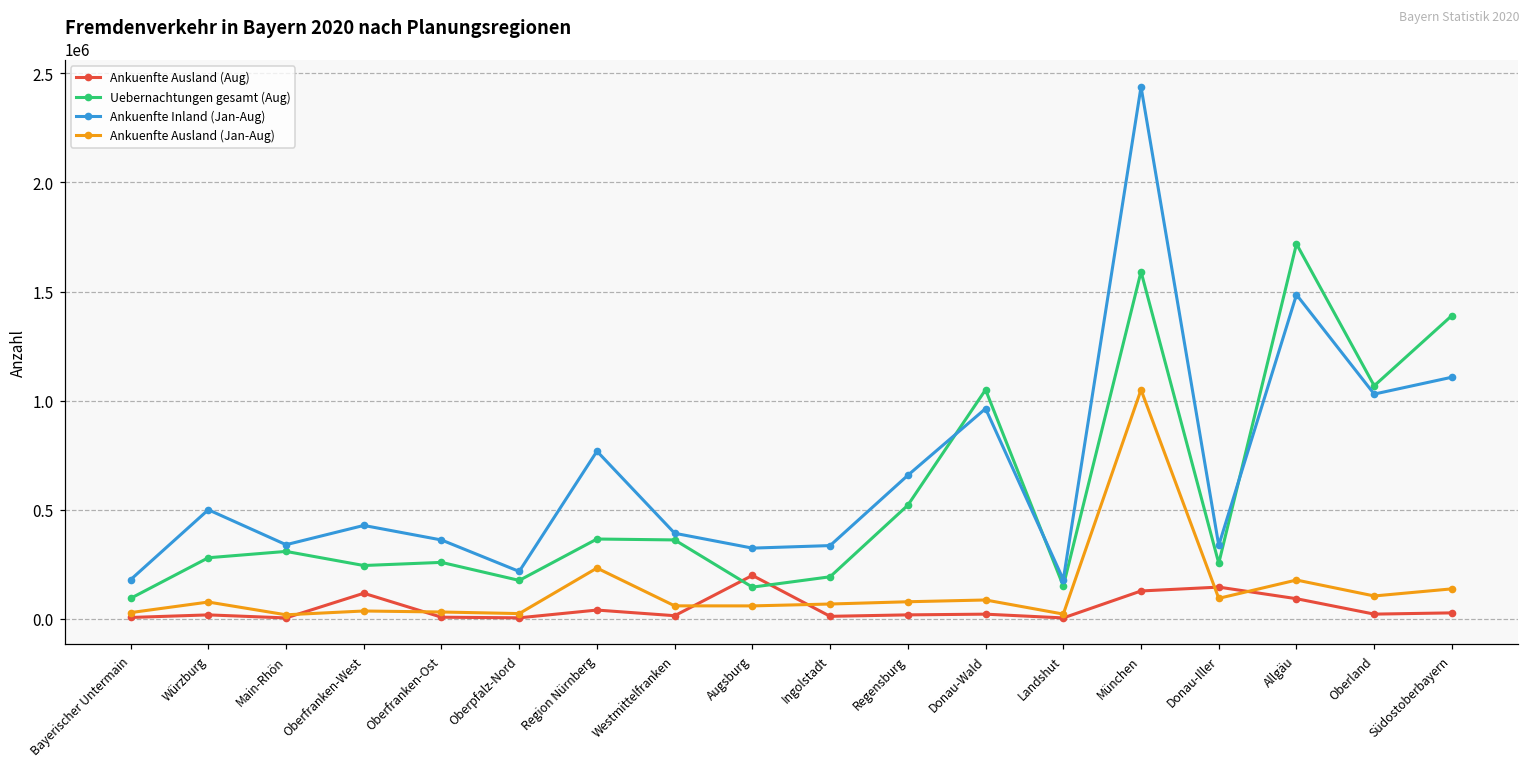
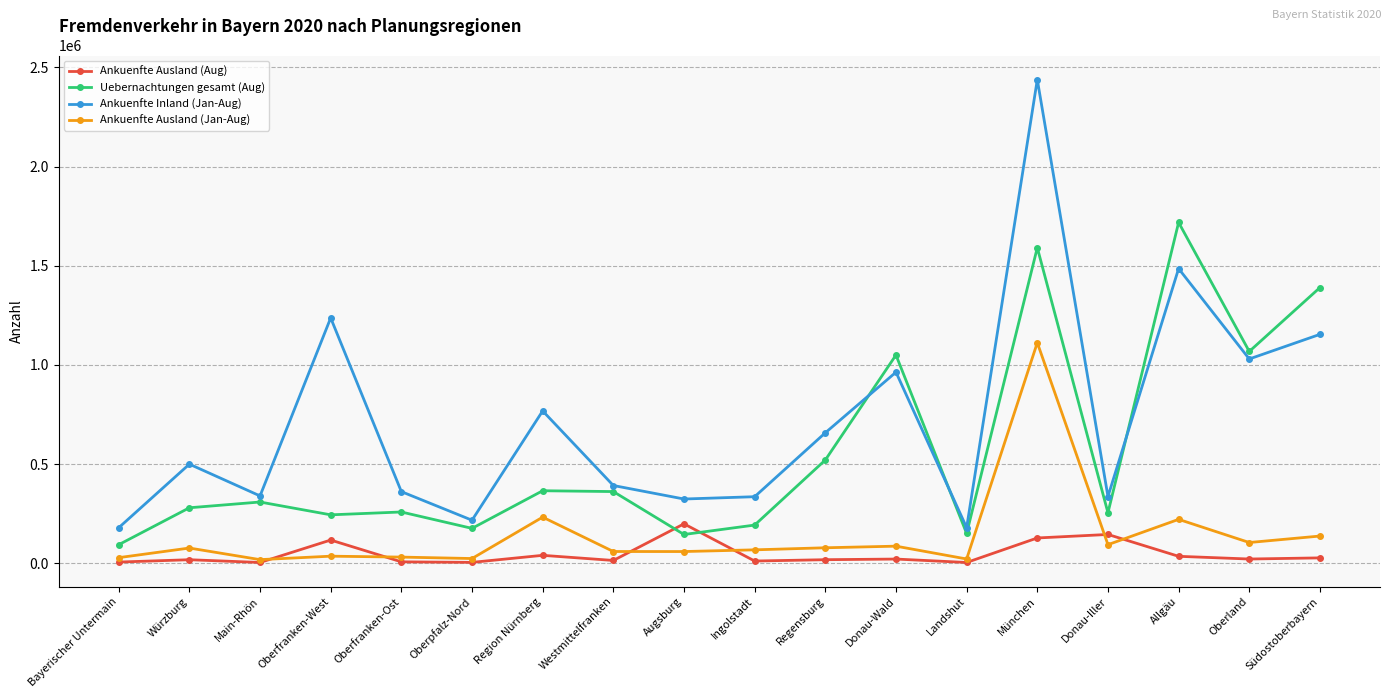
Ankuenfte Inland (Jan-Aug), Oberfranken-West: 430000 -> 1240000
Ankuenfte Ausland (Jan-Aug), München: 1050000 -> 1110000
Ankuenfte Ausland (Aug), Allgäu: 90000 -> 30000
Ankuenfte Ausland (Jan-Aug), Allgäu: 180000 -> 220000
Ankuenfte Inland (Jan-Aug), Südostoberbayern: 1110000 -> 1150000
